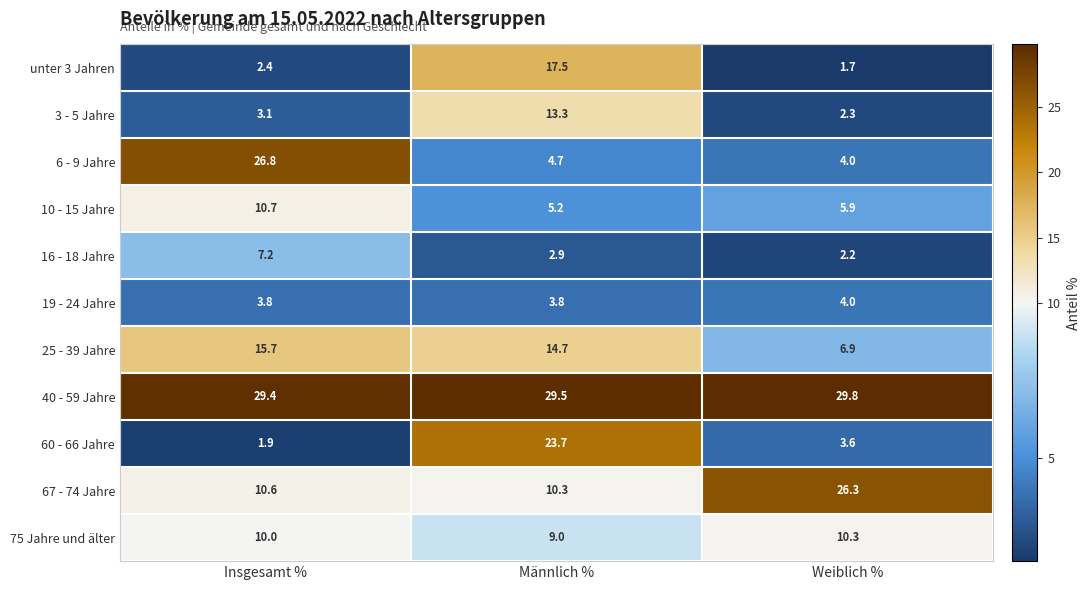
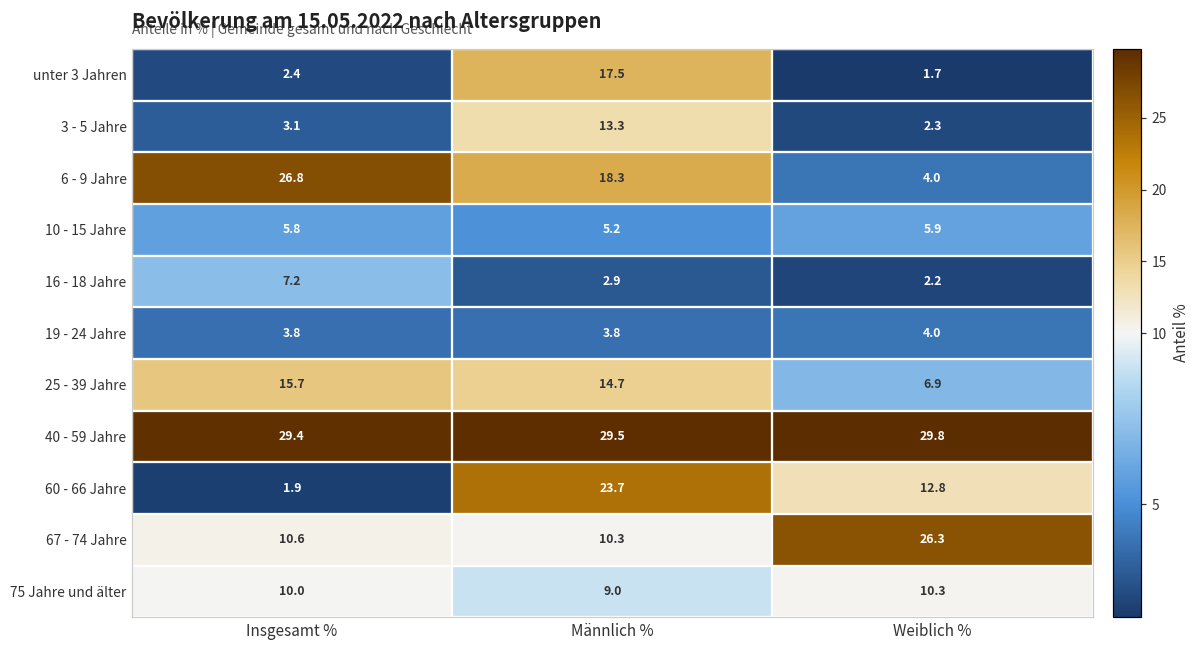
6 - 9 Jahre, Männlich %: 4.7 -> 18.3
10 - 15 Jahre, Insgesamt %: 10.7 -> 5.8
60 - 66 Jahre, Weiblich %: 3.6 -> 12.8
